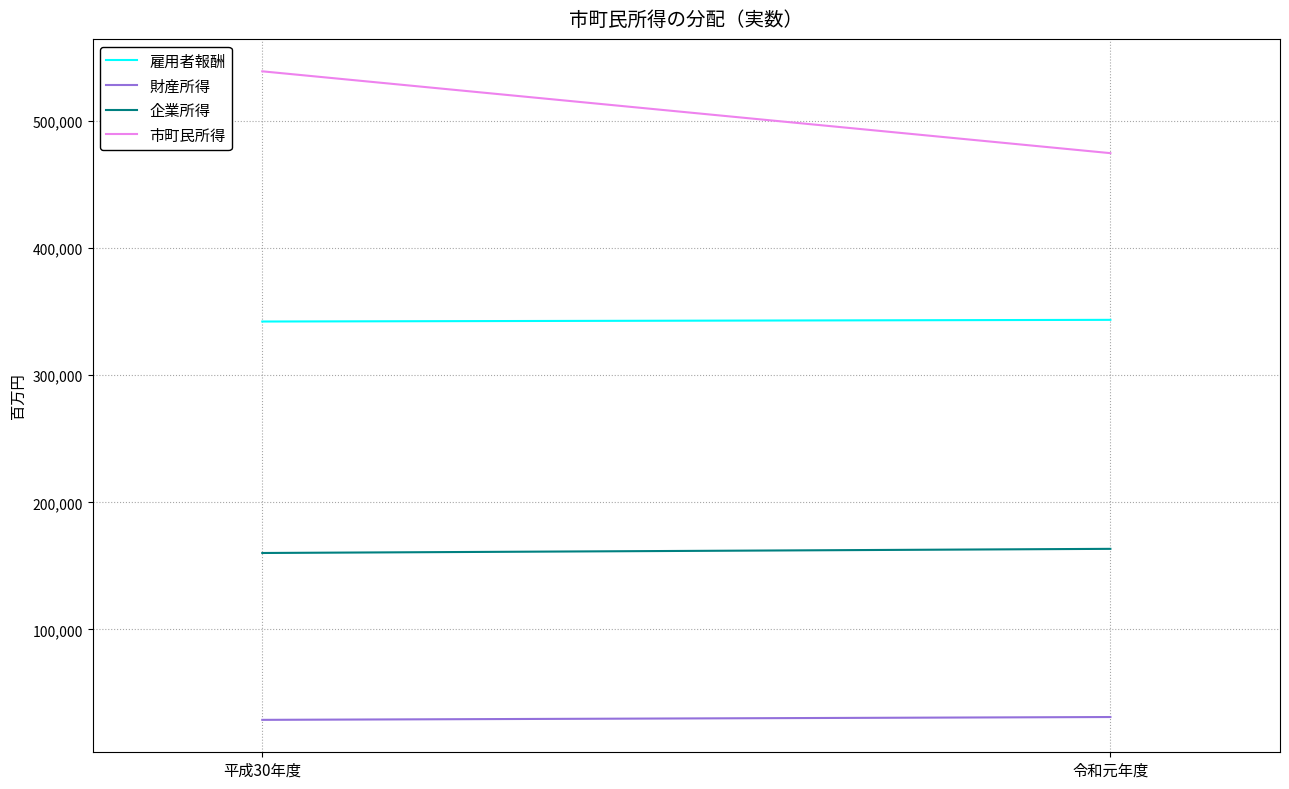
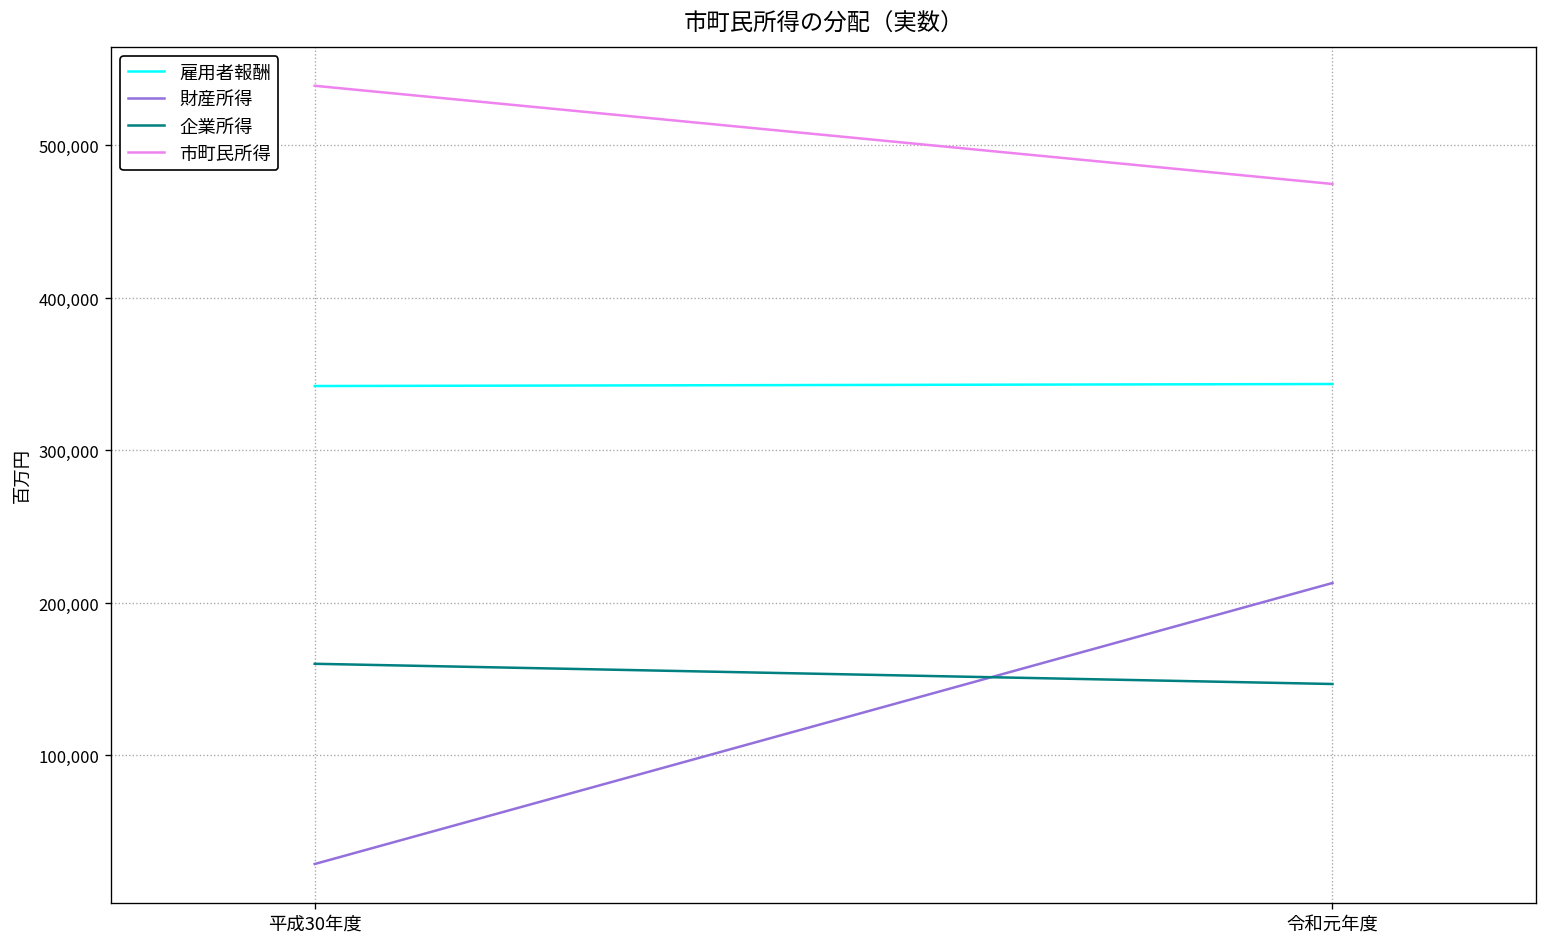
財産所得, 令和元年度: 31,000 -> 213,000
企業所得, 令和元年度: 163,000 -> 147,000
